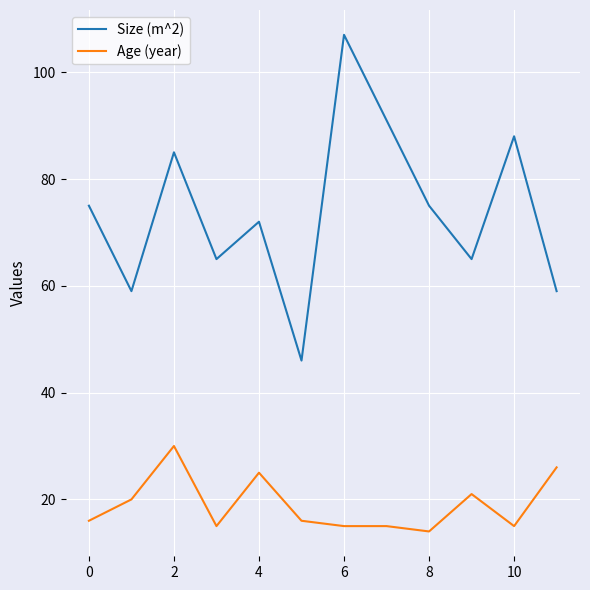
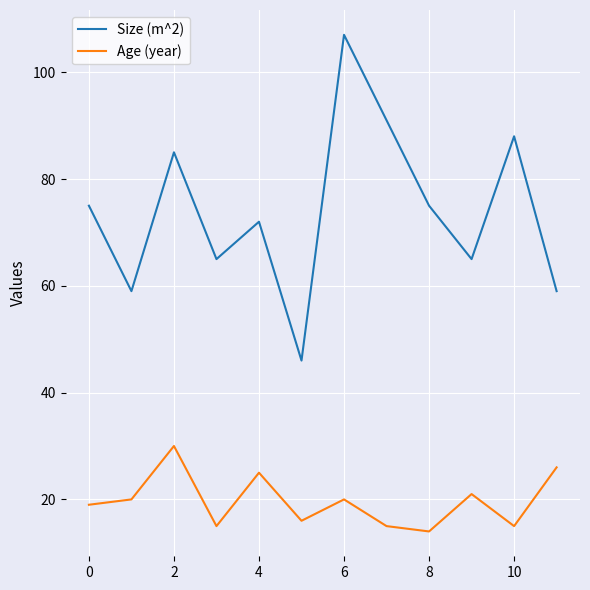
Age (year), 0: 16 -> 19
Age (year), 6: 15 -> 20
